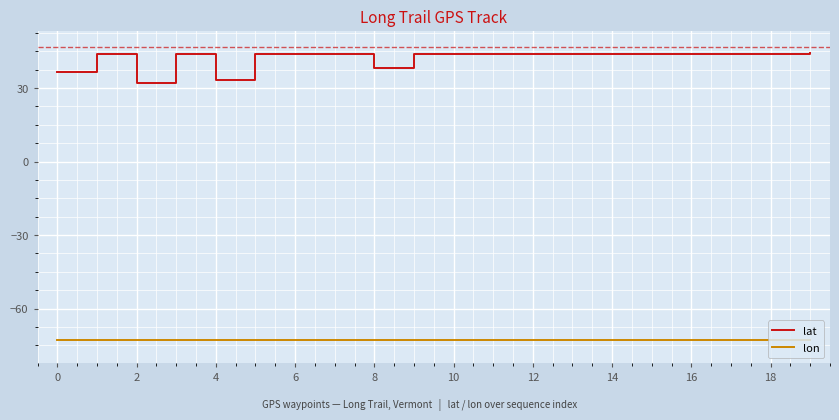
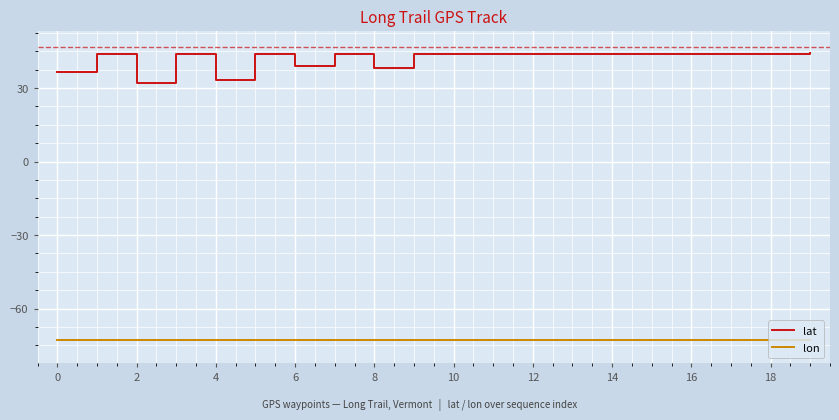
lat, 6: 44 -> 39
